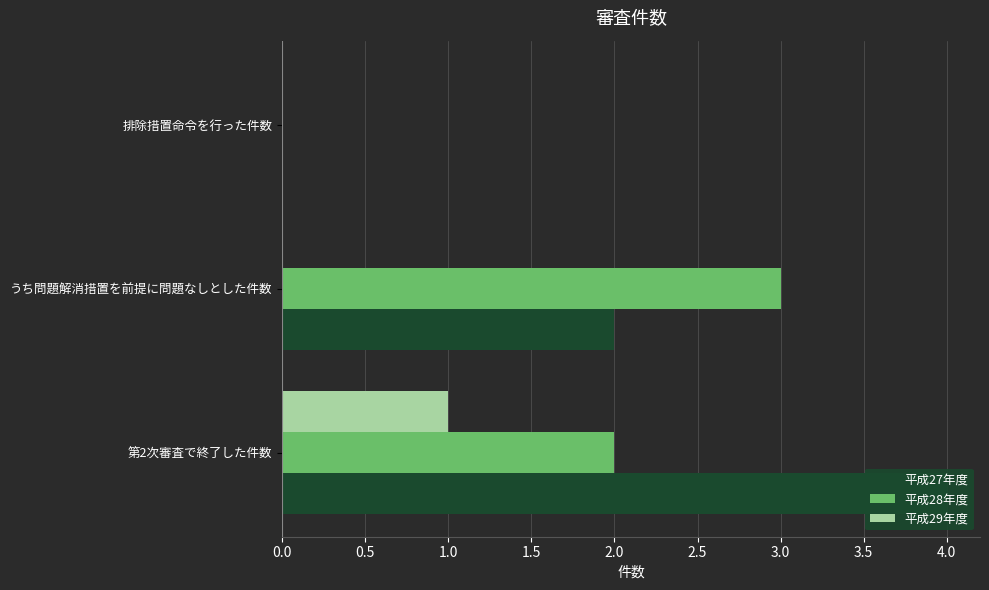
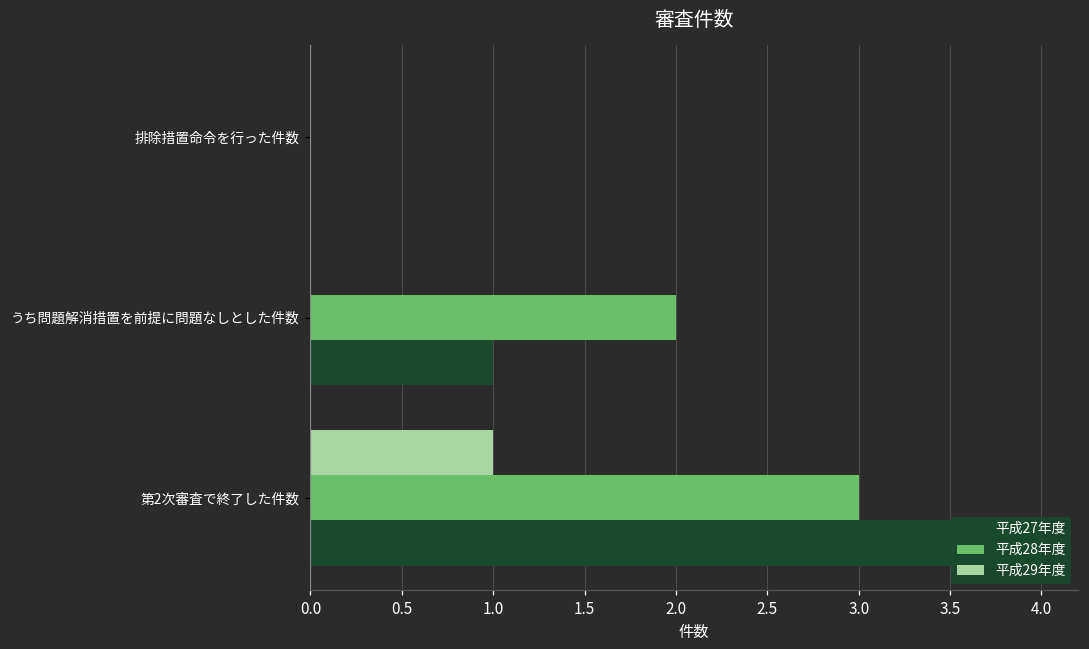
平成28年度, うち問題解消措置を前提に問題なしとした件数: 3 -> 2
平成27年度, うち問題解消措置を前提に問題なしとした件数: 2 -> 1
平成28年度, 第2次審査で終了した件数: 2 -> 3
